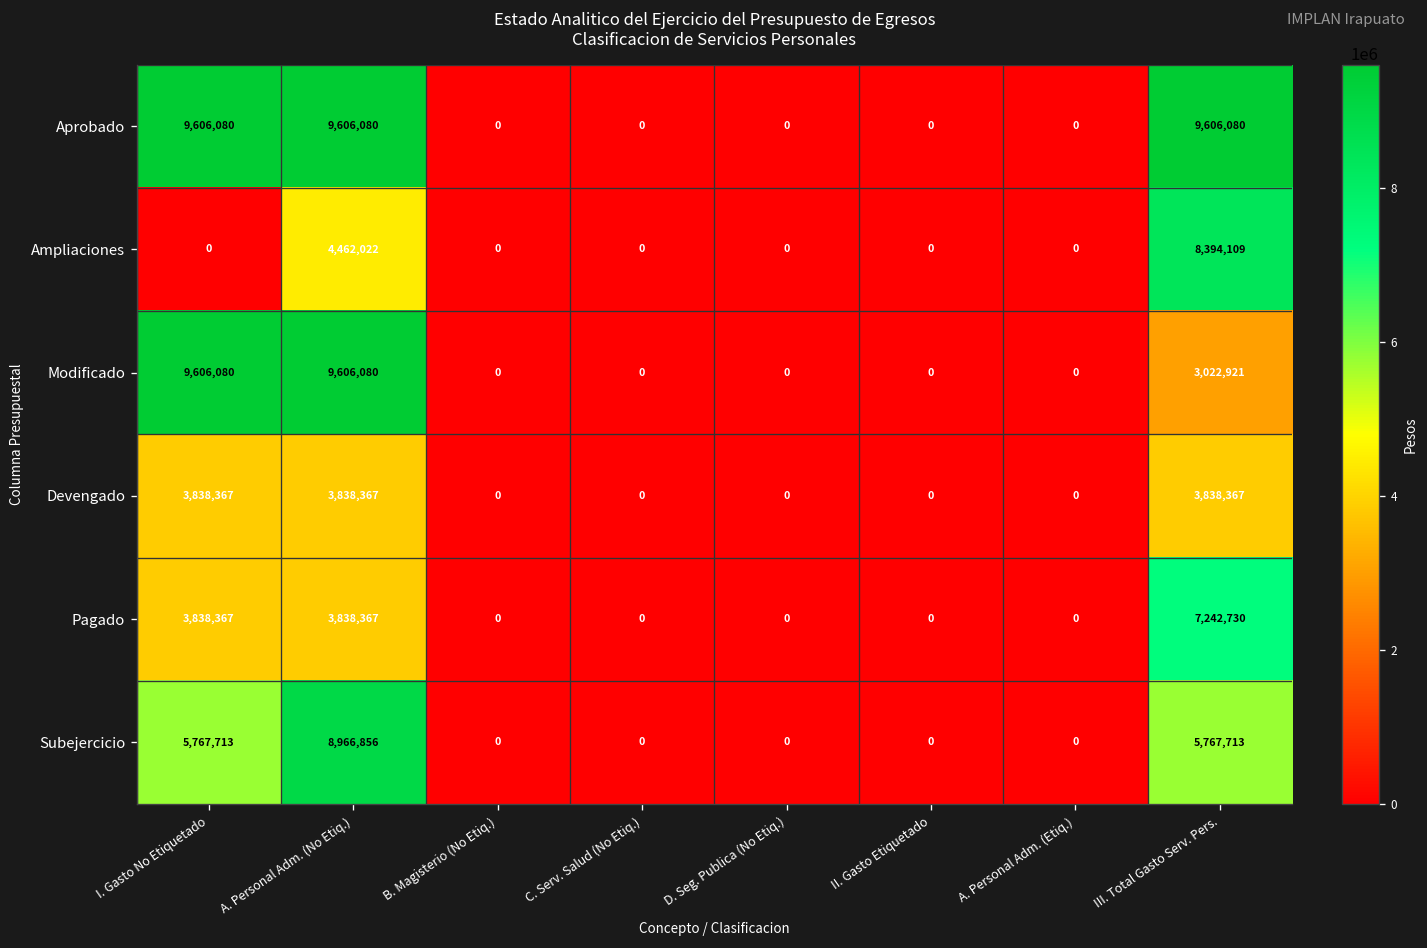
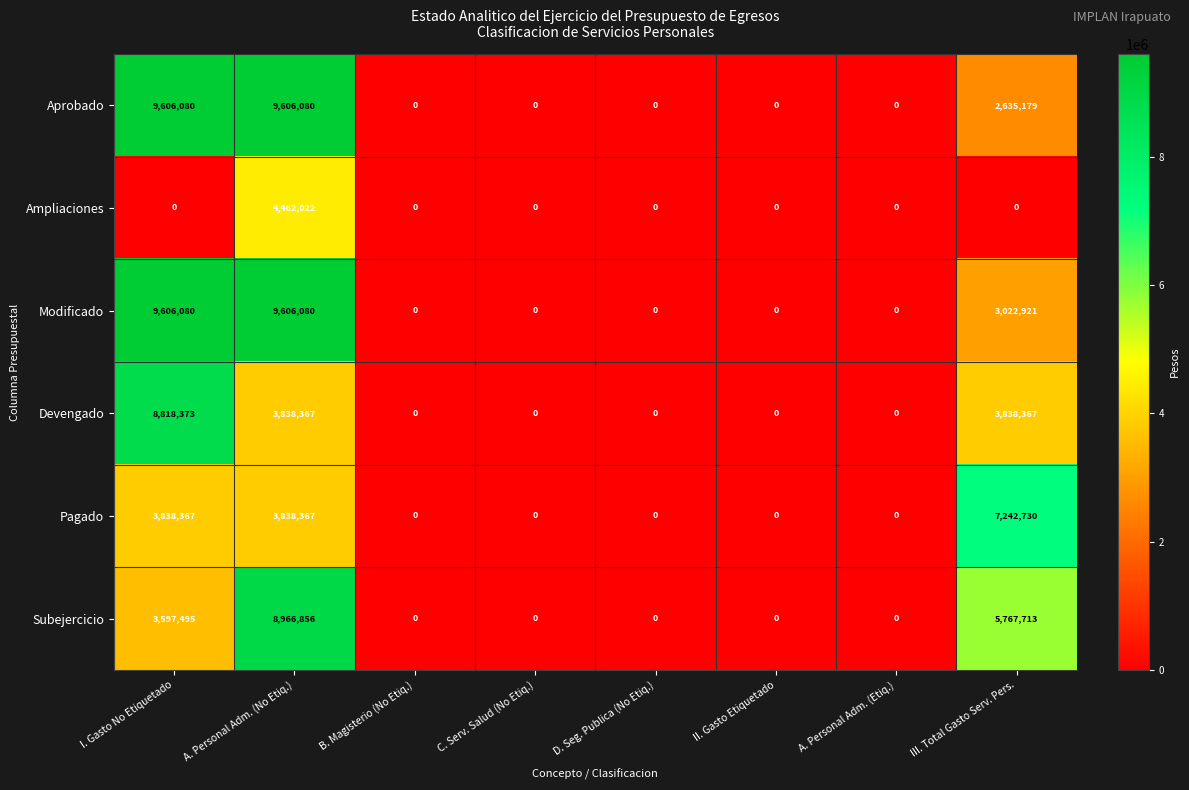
Aprobado, III. Total Gasto Serv. Pers.: 9,606,080 -> 2,635,179
Ampliaciones, III. Total Gasto Serv. Pers.: 8,394,109 -> 0
Devengado, I. Gasto No Etiquetado: 3,838,367 -> 8,818,373
Subejercicio, I. Gasto No Etiquetado: 5,767,713 -> 3,597,495
